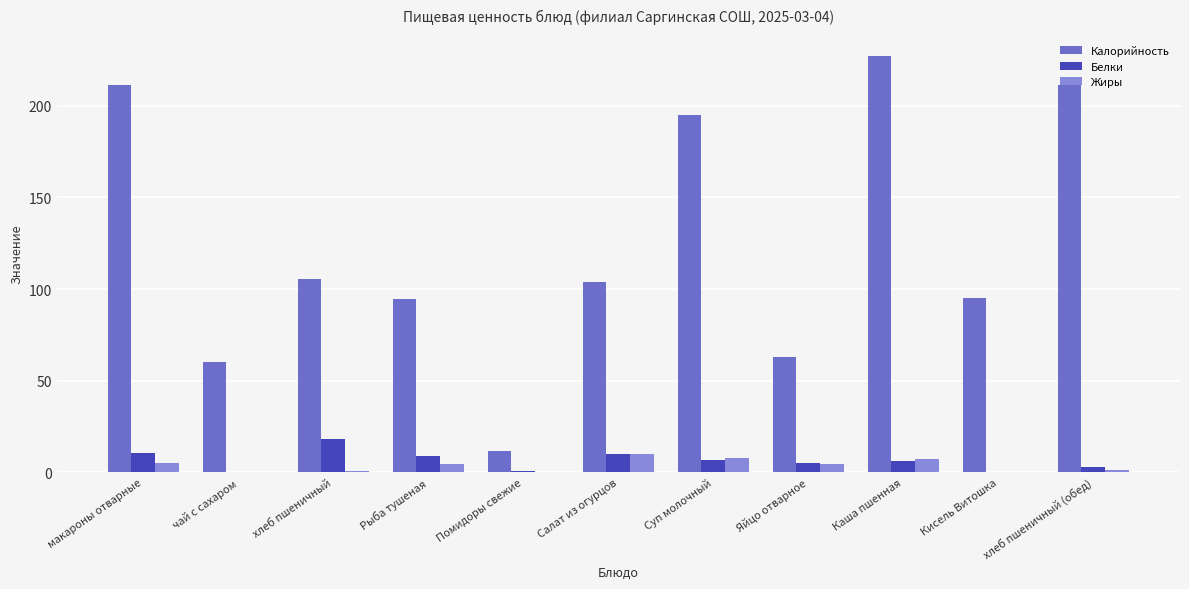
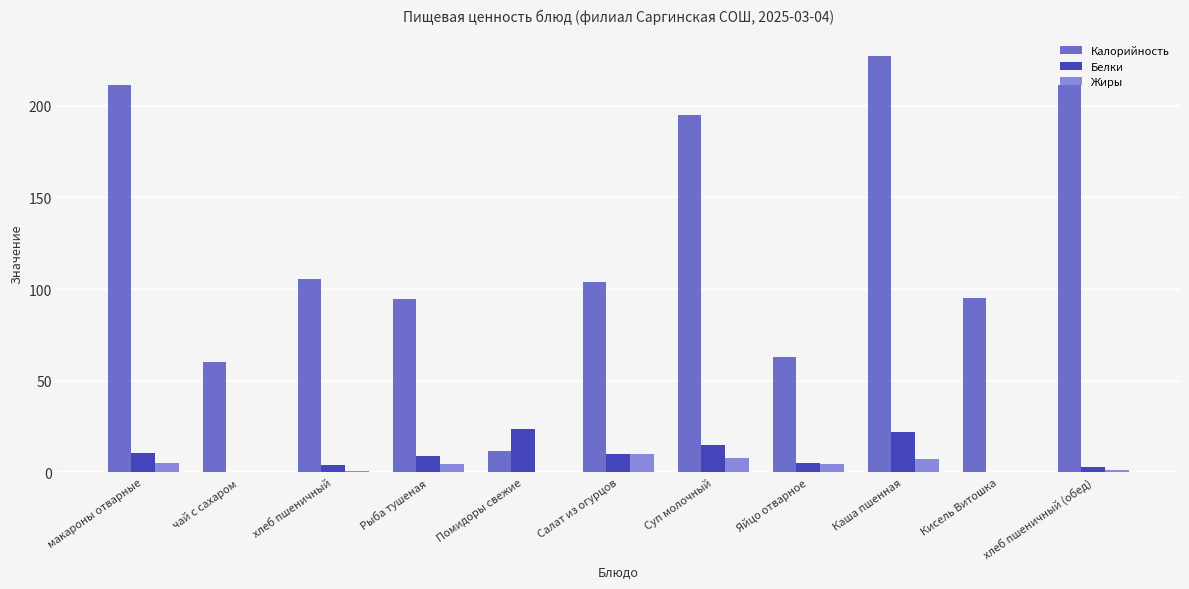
Белки, хлеб пшеничный: 18 -> 4
Белки, Помидоры свежие: 1 -> 24
Белки, Суп молочный: 7 -> 15
Белки, Каша пшенная: 6 -> 22
